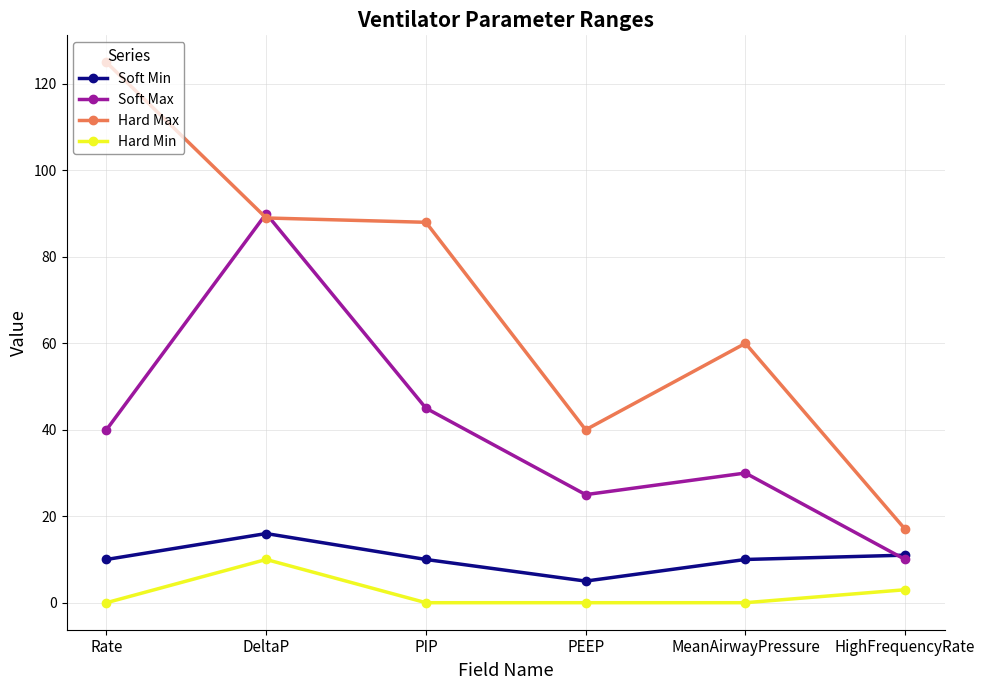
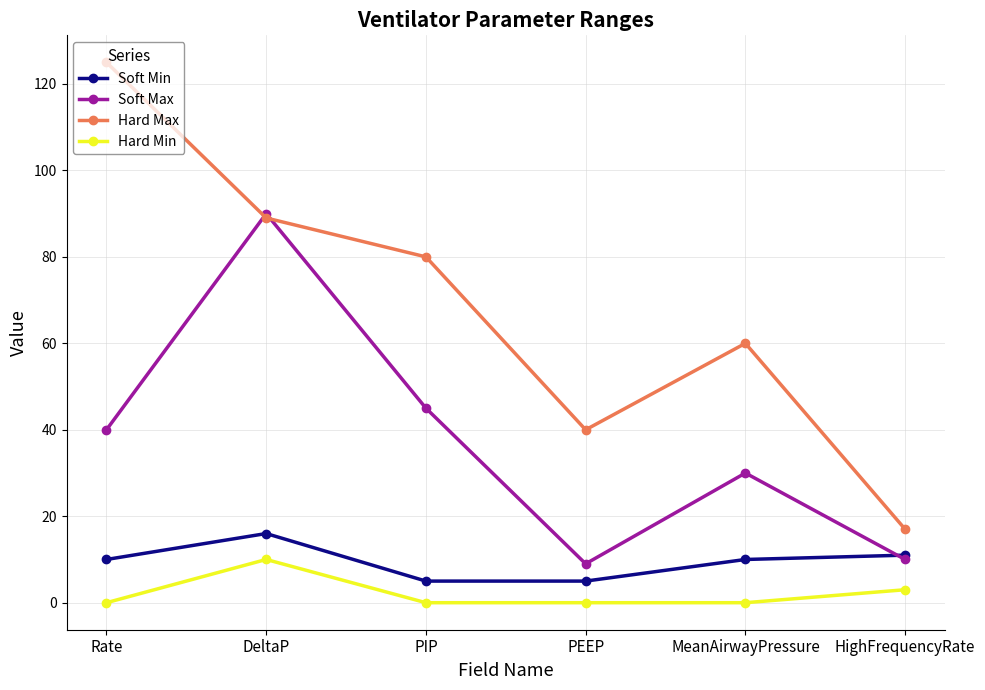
Soft Min, PIP: 10 -> 5
Hard Max, PIP: 88 -> 80
Soft Max, PEEP: 25 -> 9
